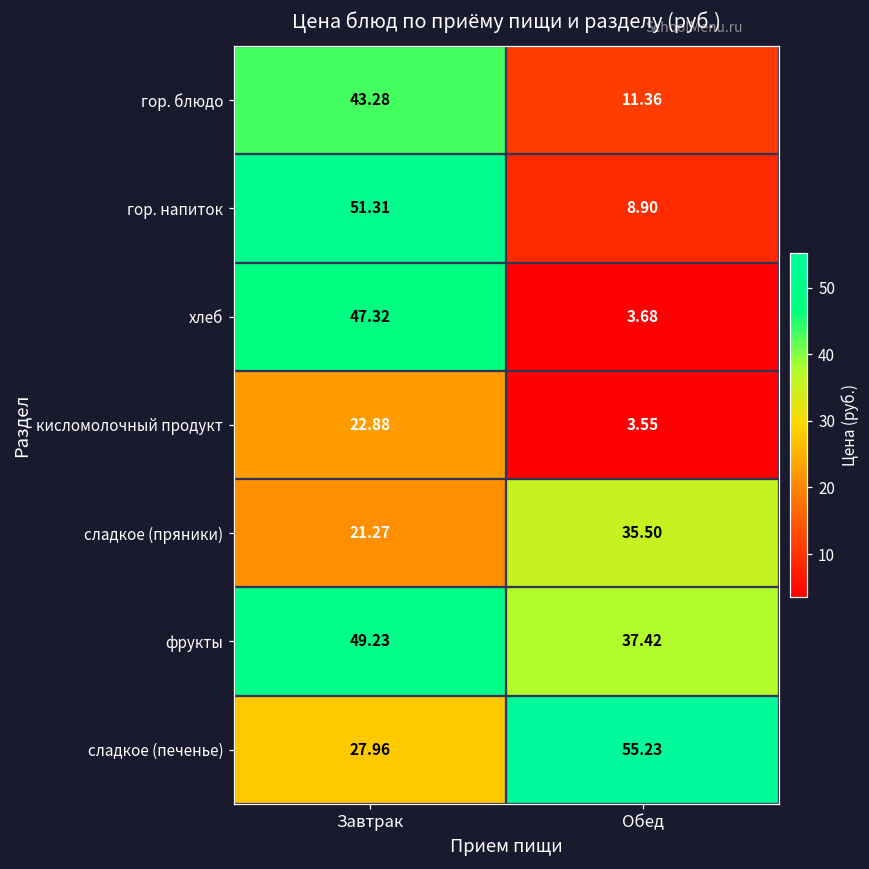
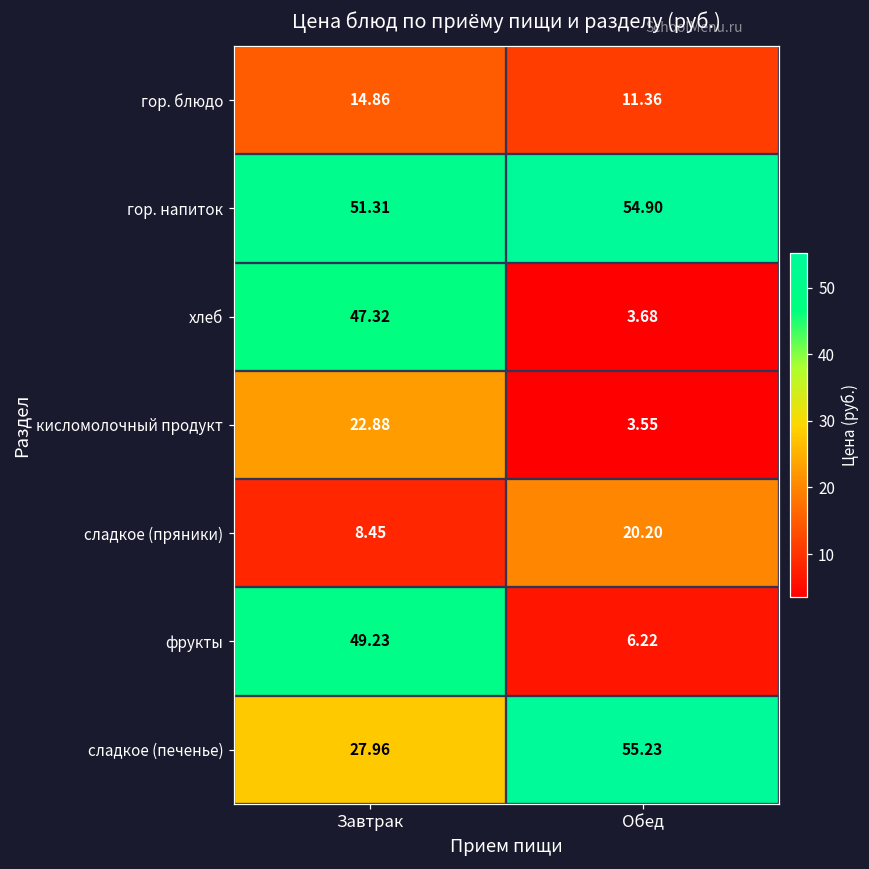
гор. блюдо, Завтрак: 43.28 -> 14.86
гор. напиток, Обед: 8.90 -> 54.90
сладкое (пряники), Завтрак: 21.27 -> 8.45
сладкое (пряники), Обед: 35.50 -> 20.20
фрукты, Обед: 37.42 -> 6.22
